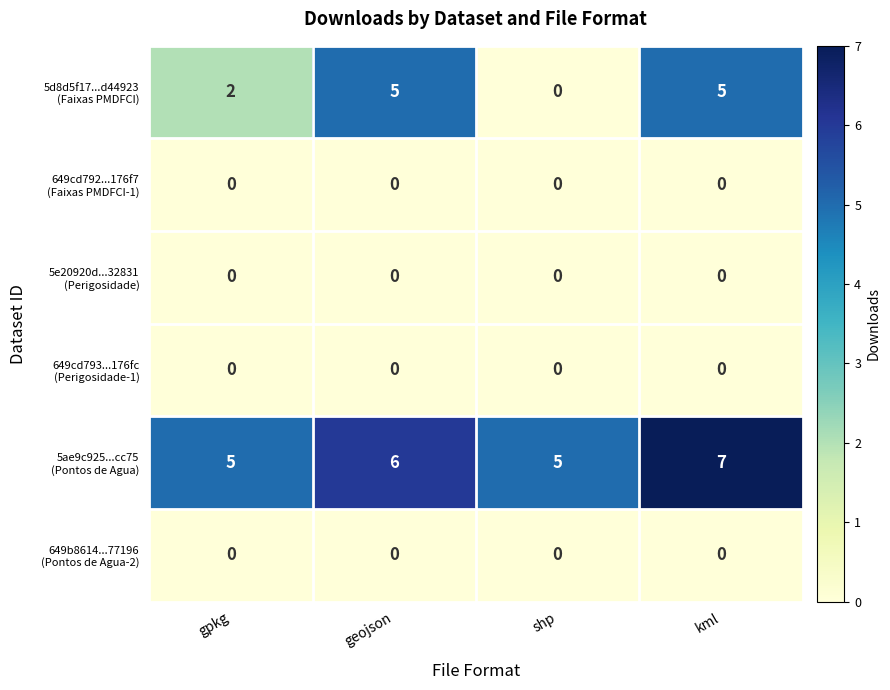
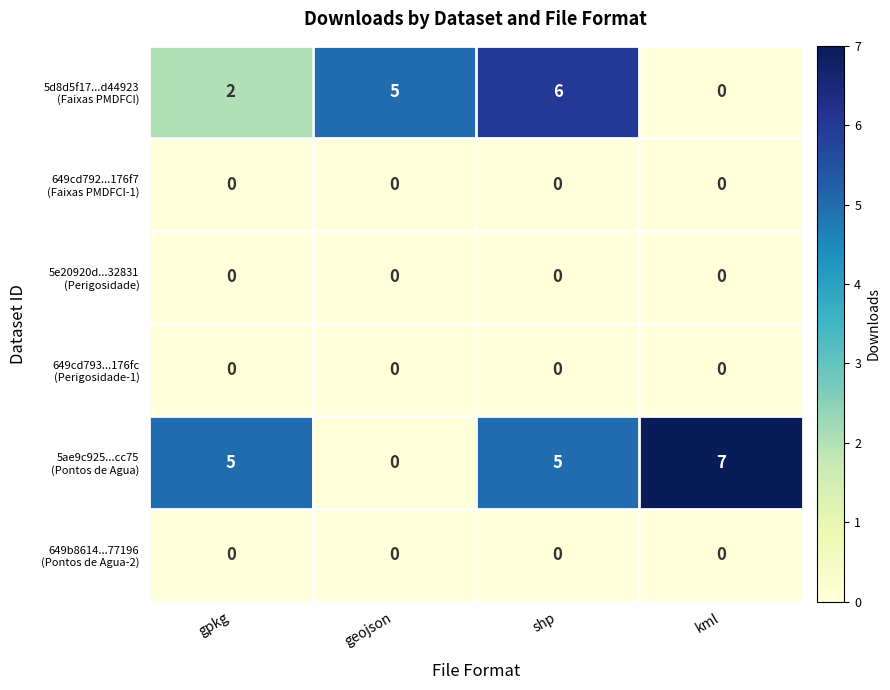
5d8d5f17...d44923 (Faixas PMDFCI), shp: 0 -> 6
5d8d5f17...d44923 (Faixas PMDFCI), kml: 5 -> 0
5ae9c925...cc75 (Pontos de Agua), geojson: 6 -> 0
